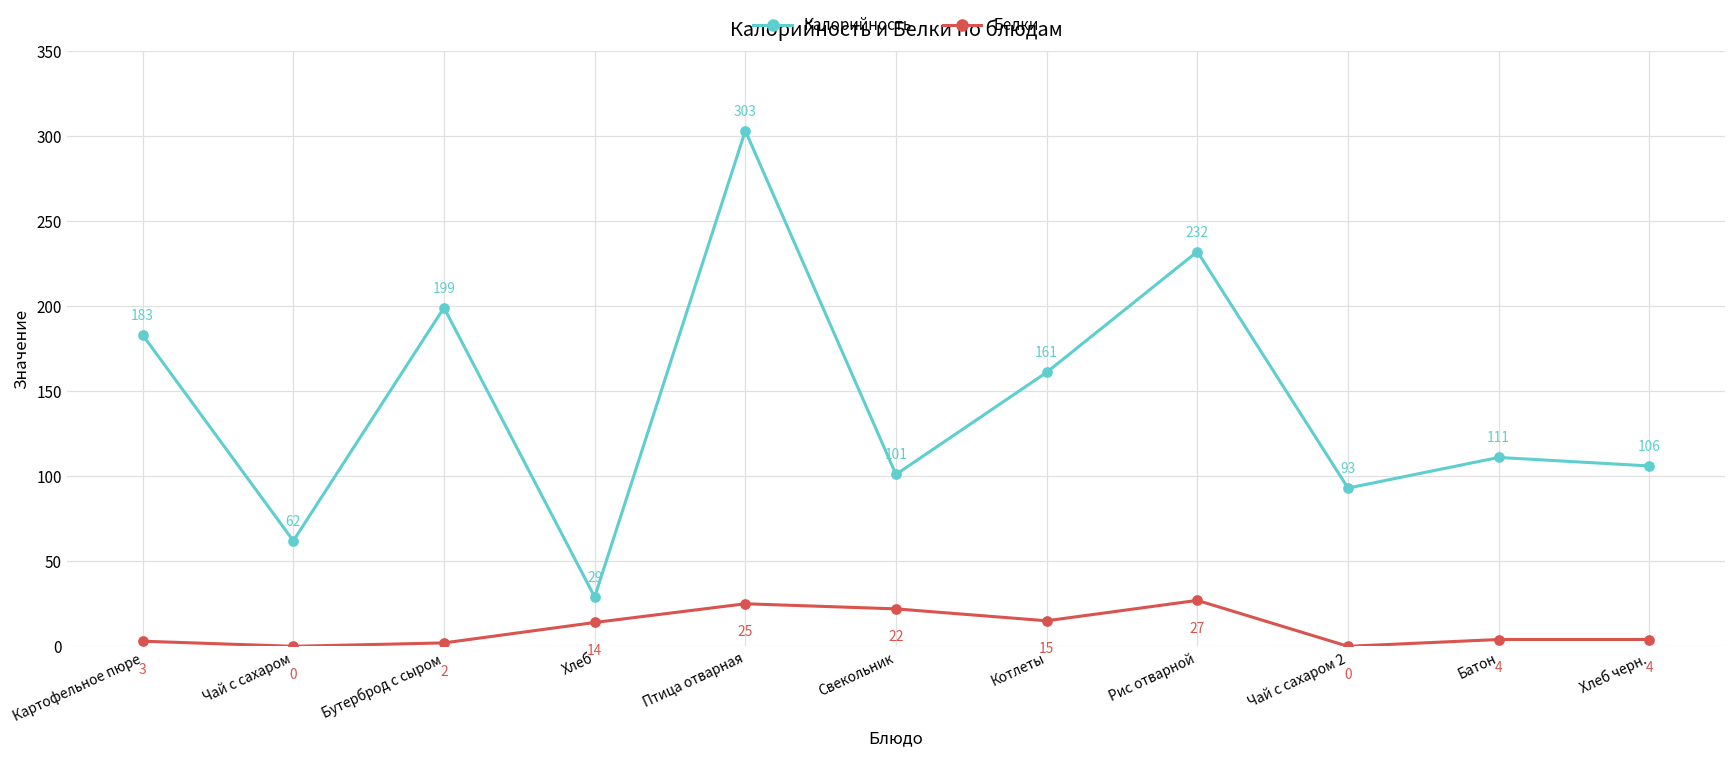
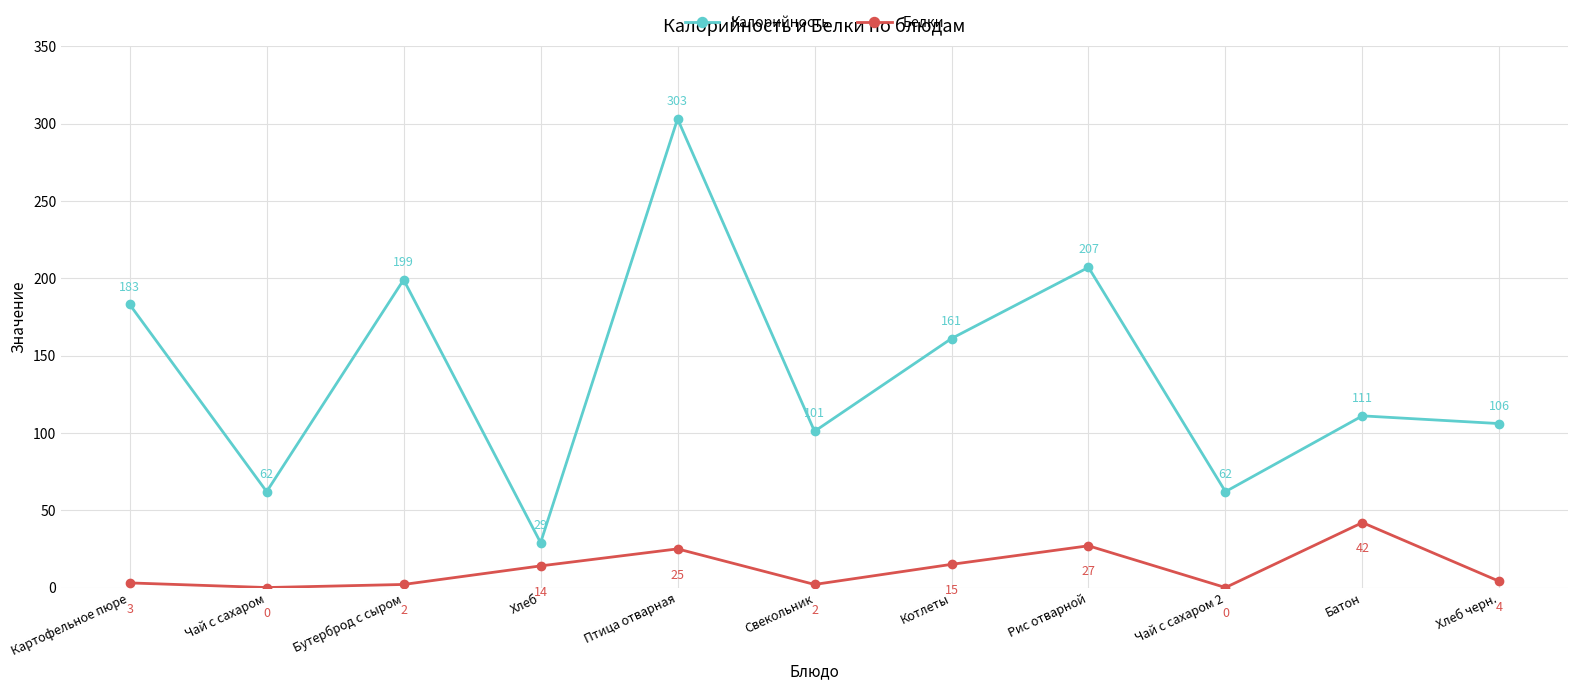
Белки, Свекольник: 22 -> 2
Калорийность, Рис отварной: 232 -> 207
Калорийность, Чай с сахаром 2: 93 -> 62
Белки, Батон: 4 -> 42
